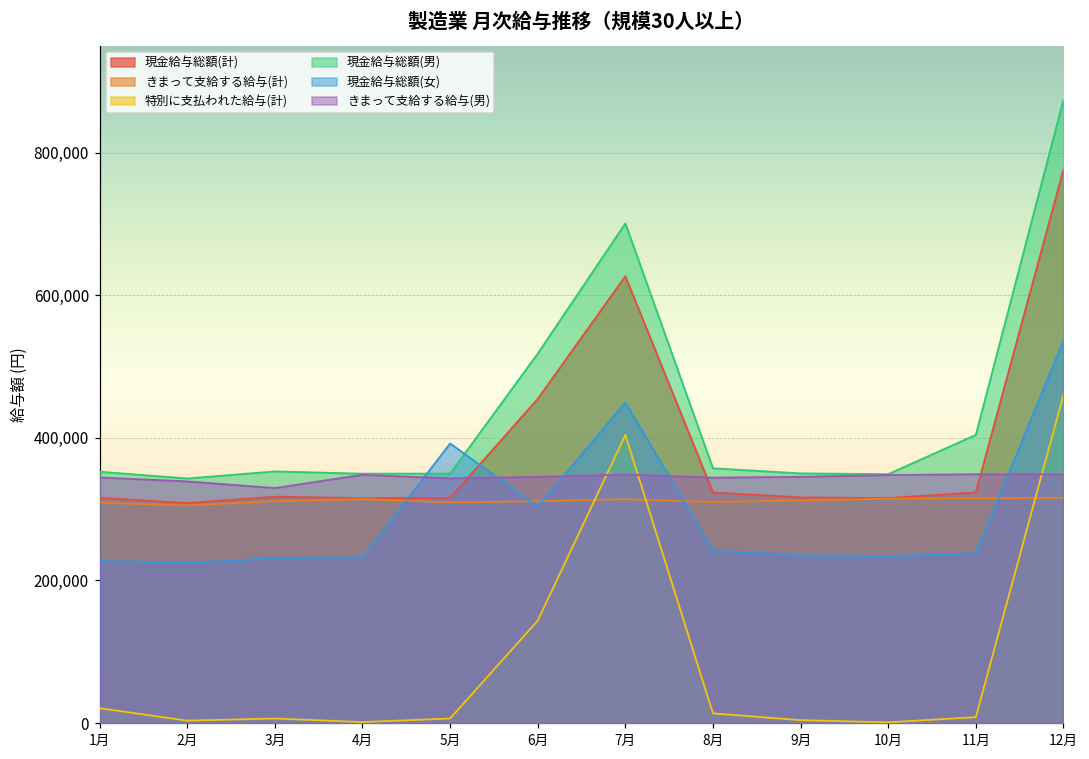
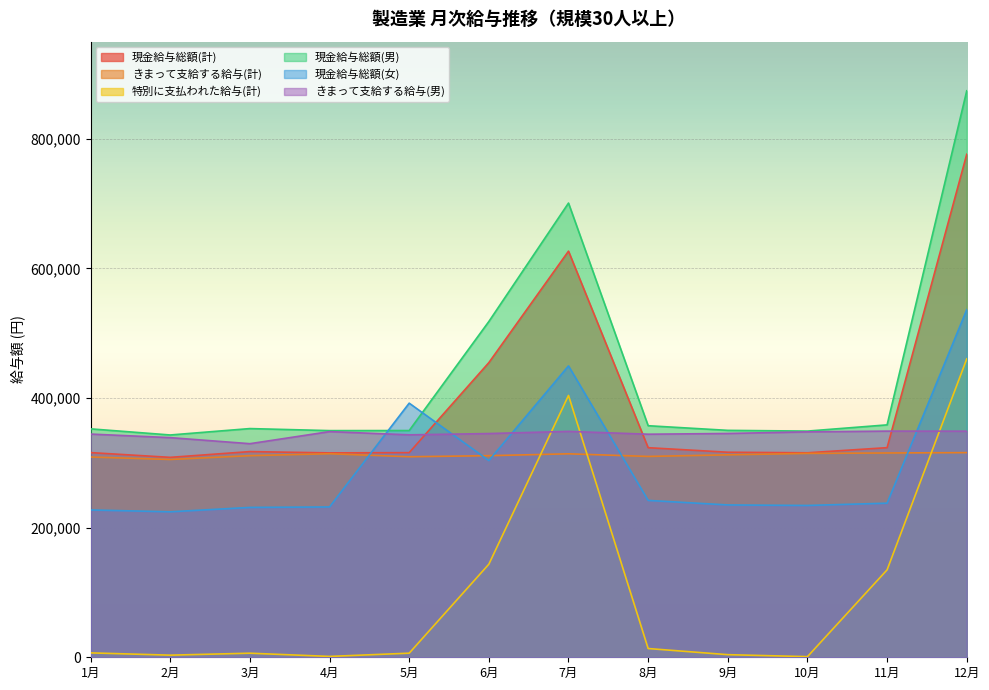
特別に支払われた給与(計), 1月: 20,000 -> 10,000
特別に支払われた給与(計), 11月: 10,000 -> 130,000
現金給与総額(男), 11月: 400,000 -> 360,000
